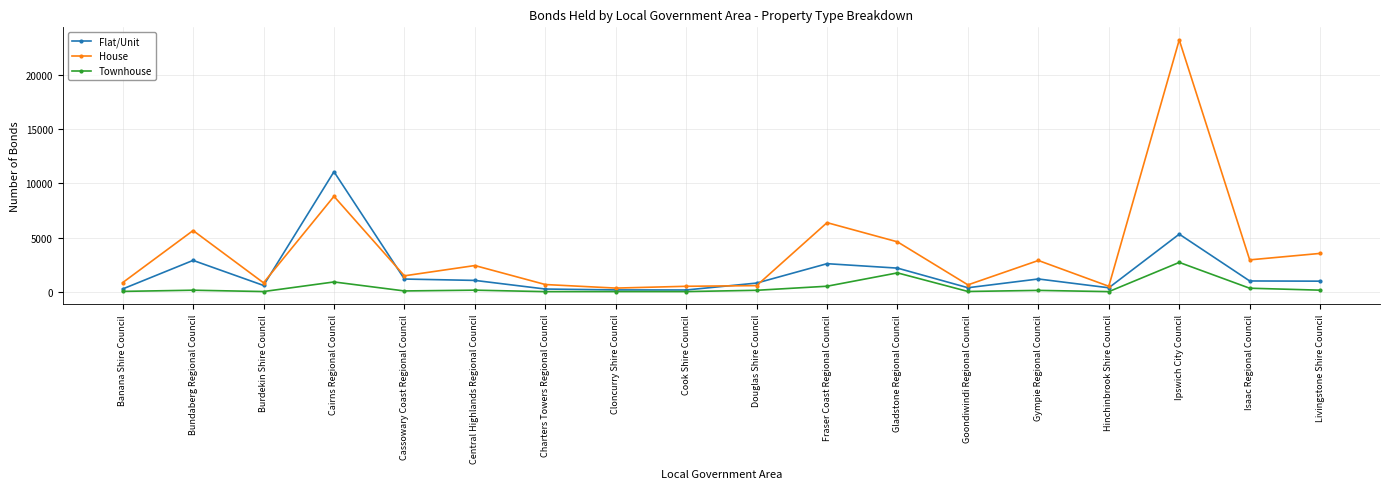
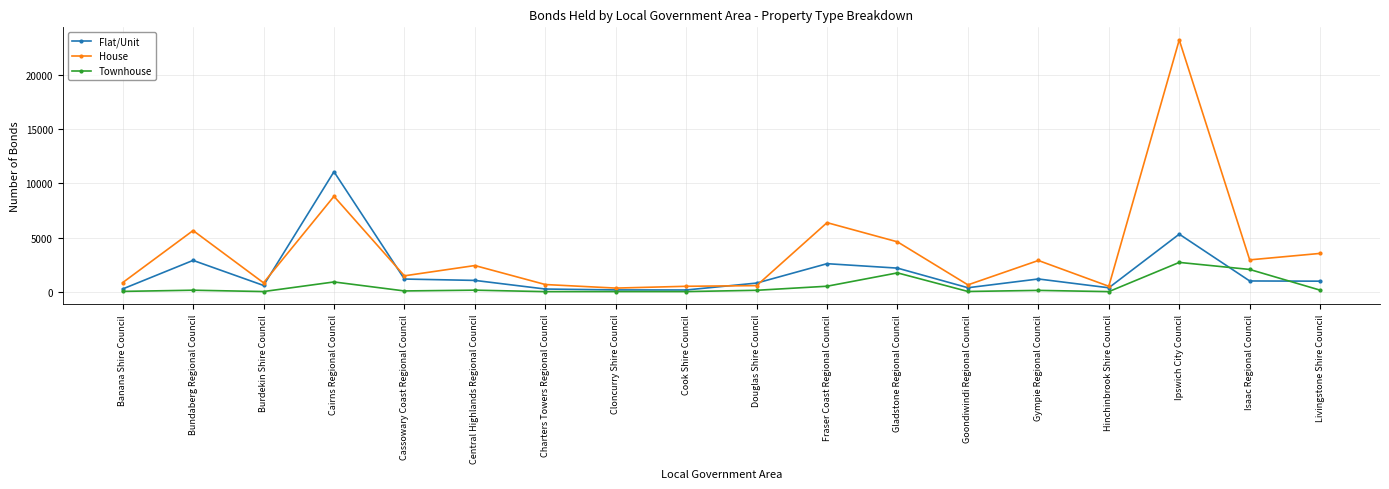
Townhouse, Isaac Regional Council: 300 -> 2100
